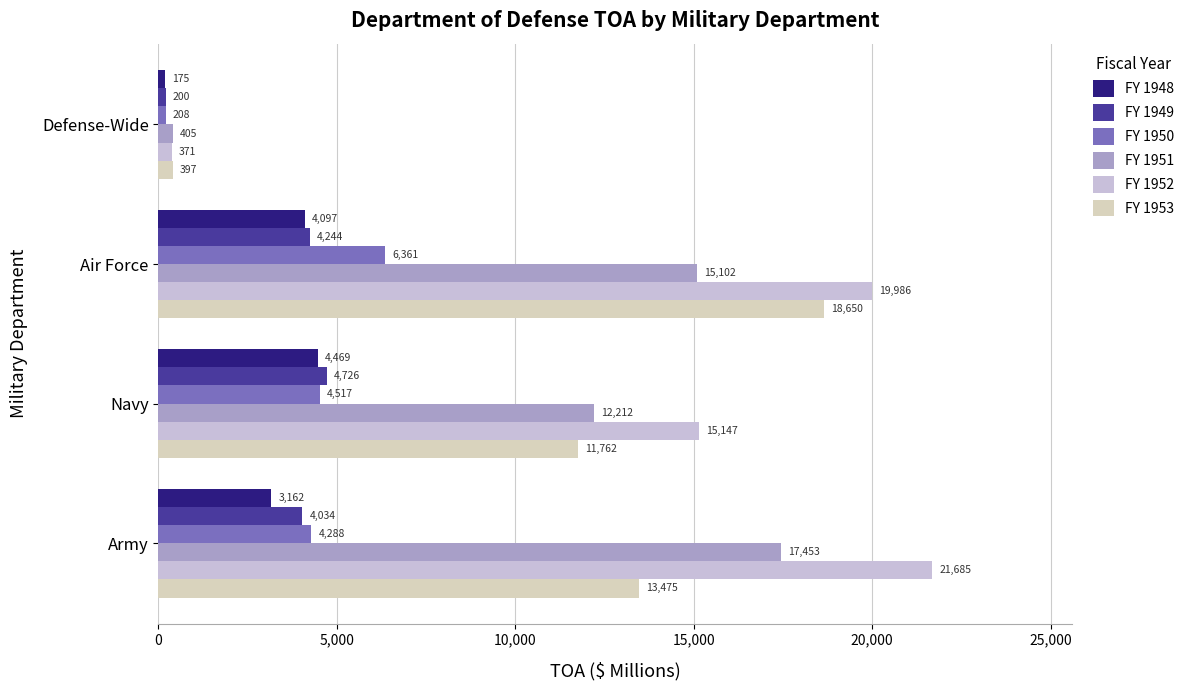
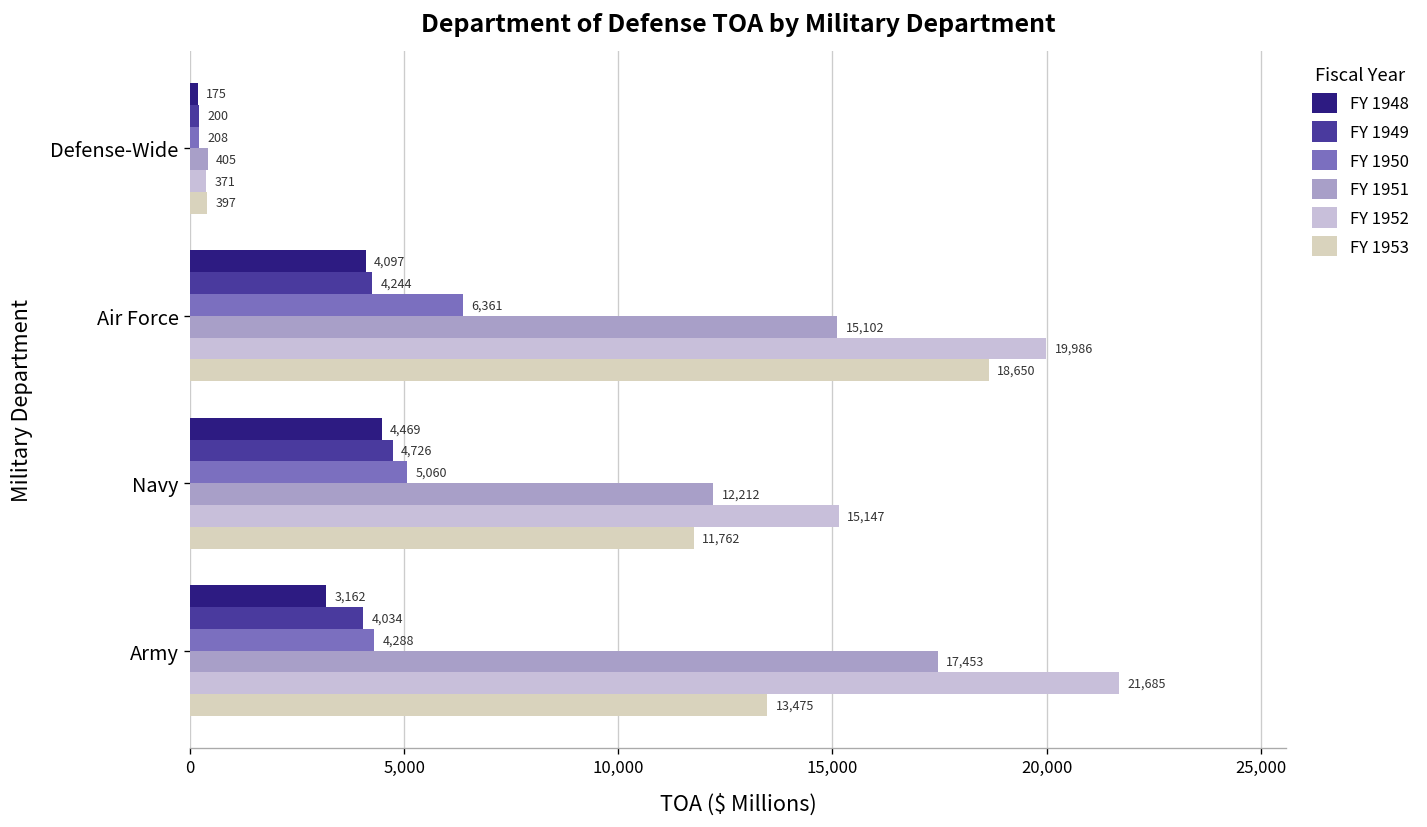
FY 1950, Navy: 4,517 -> 5,060
